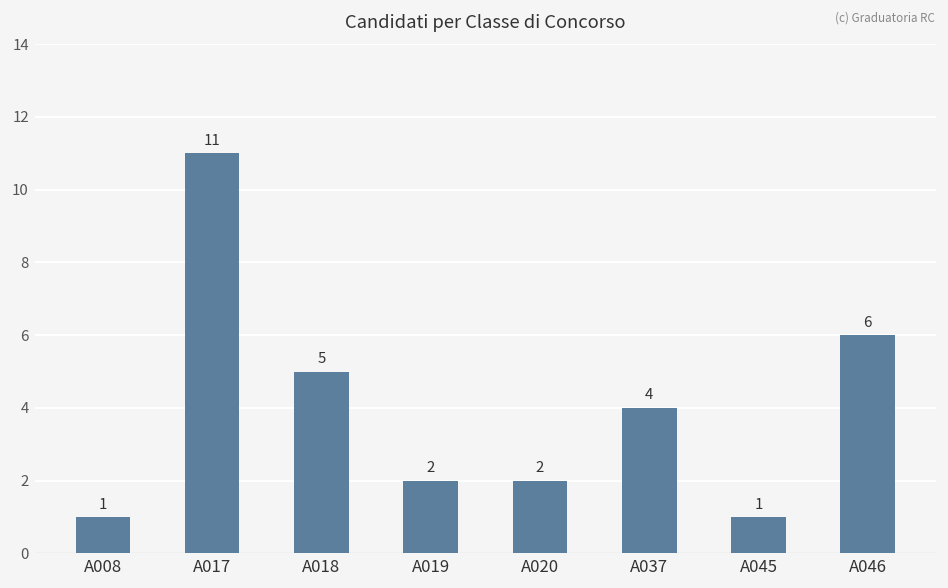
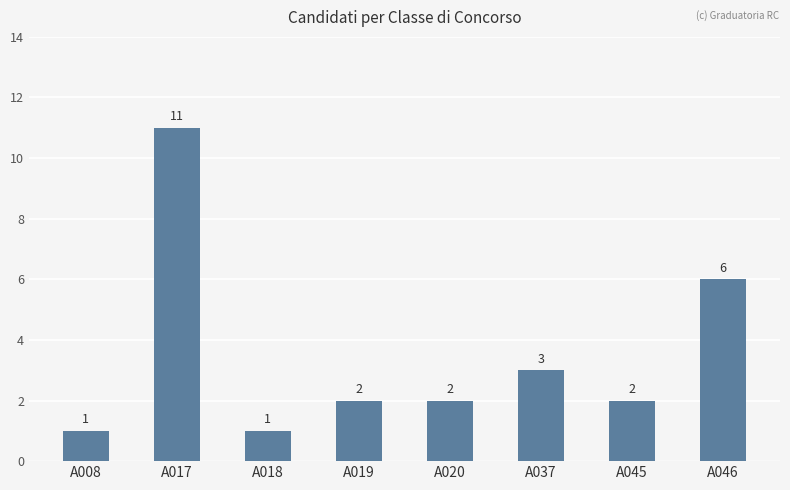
A018: 5 -> 1
A037: 4 -> 3
A045: 1 -> 2
